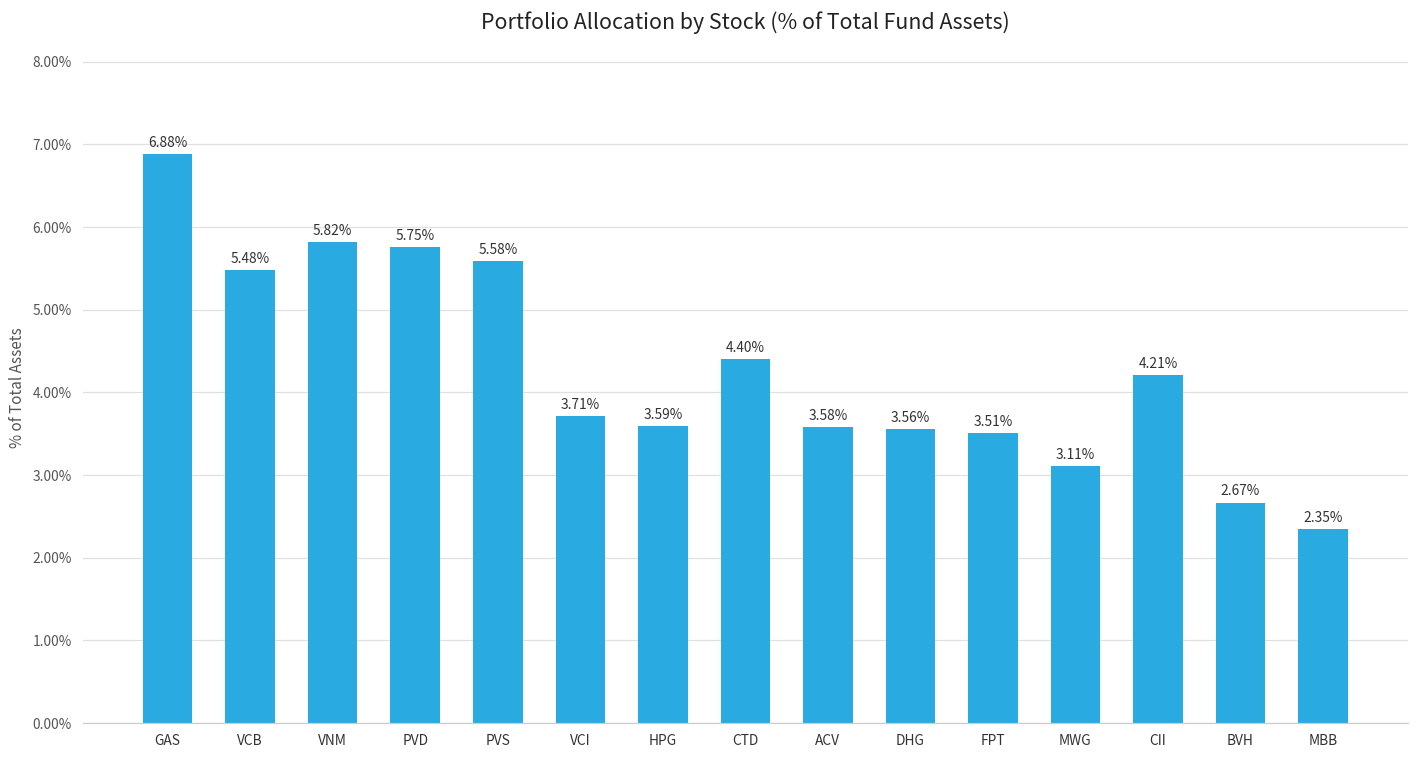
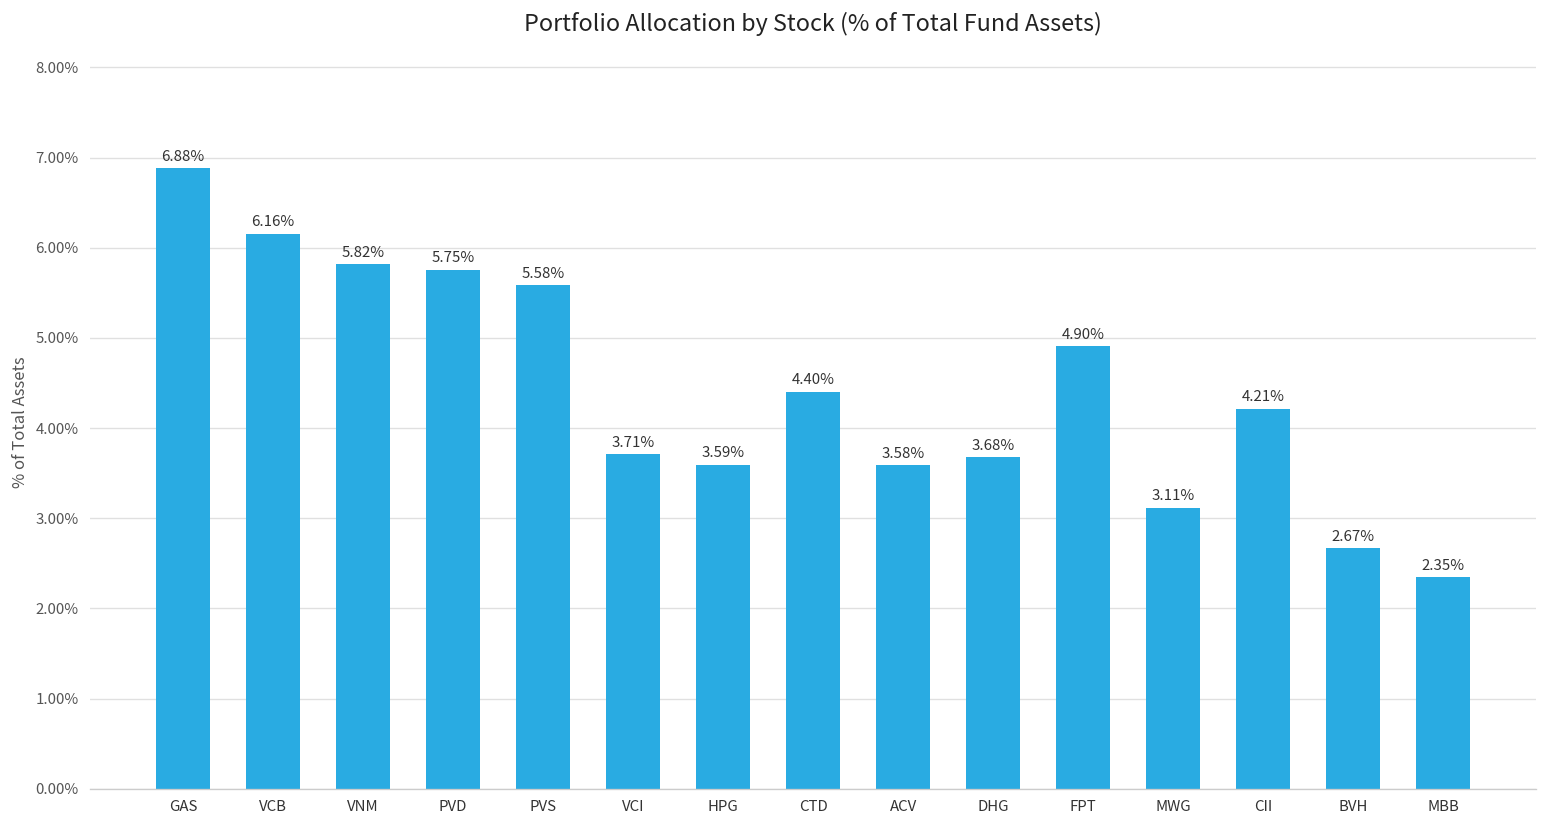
VCB: 5.48% -> 6.16%
DHG: 3.56% -> 3.68%
FPT: 3.51% -> 4.90%
